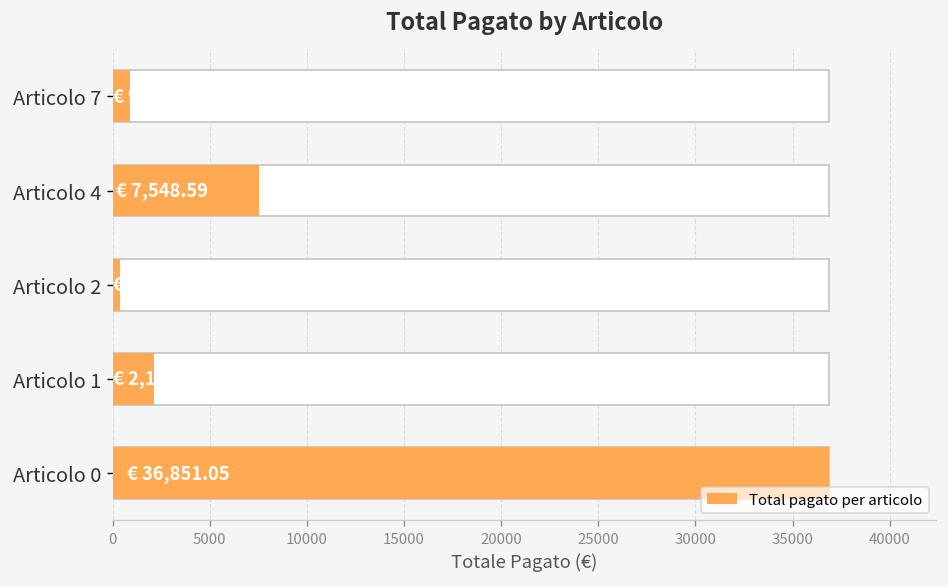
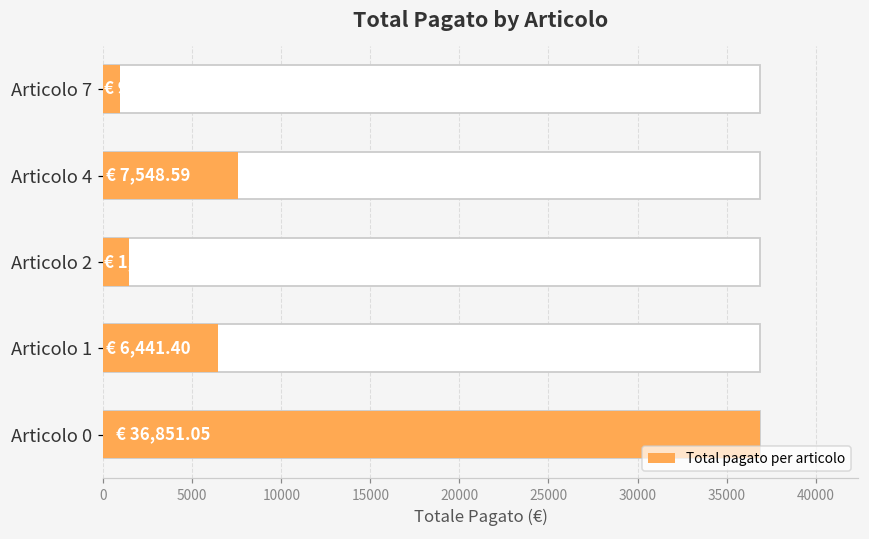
Total pagato per articolo, Articolo 2: 400 -> 1500
Total pagato per articolo, Articolo 1: 2100 -> 6400
